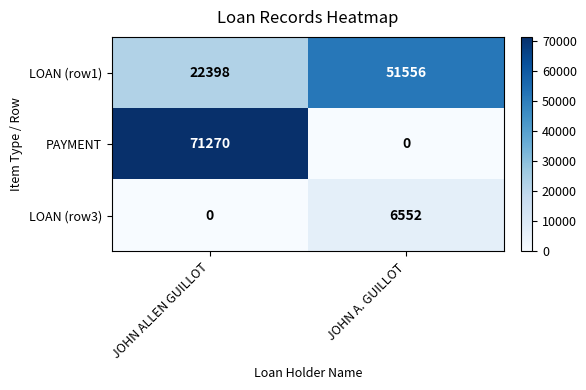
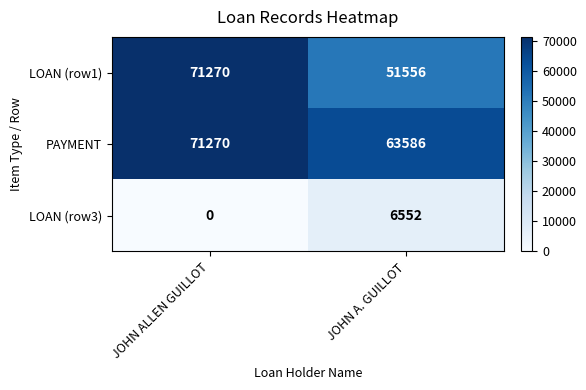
LOAN (row1), JOHN ALLEN GUILLOT: 22398 -> 71270
PAYMENT, JOHN A. GUILLOT: 0 -> 63586
